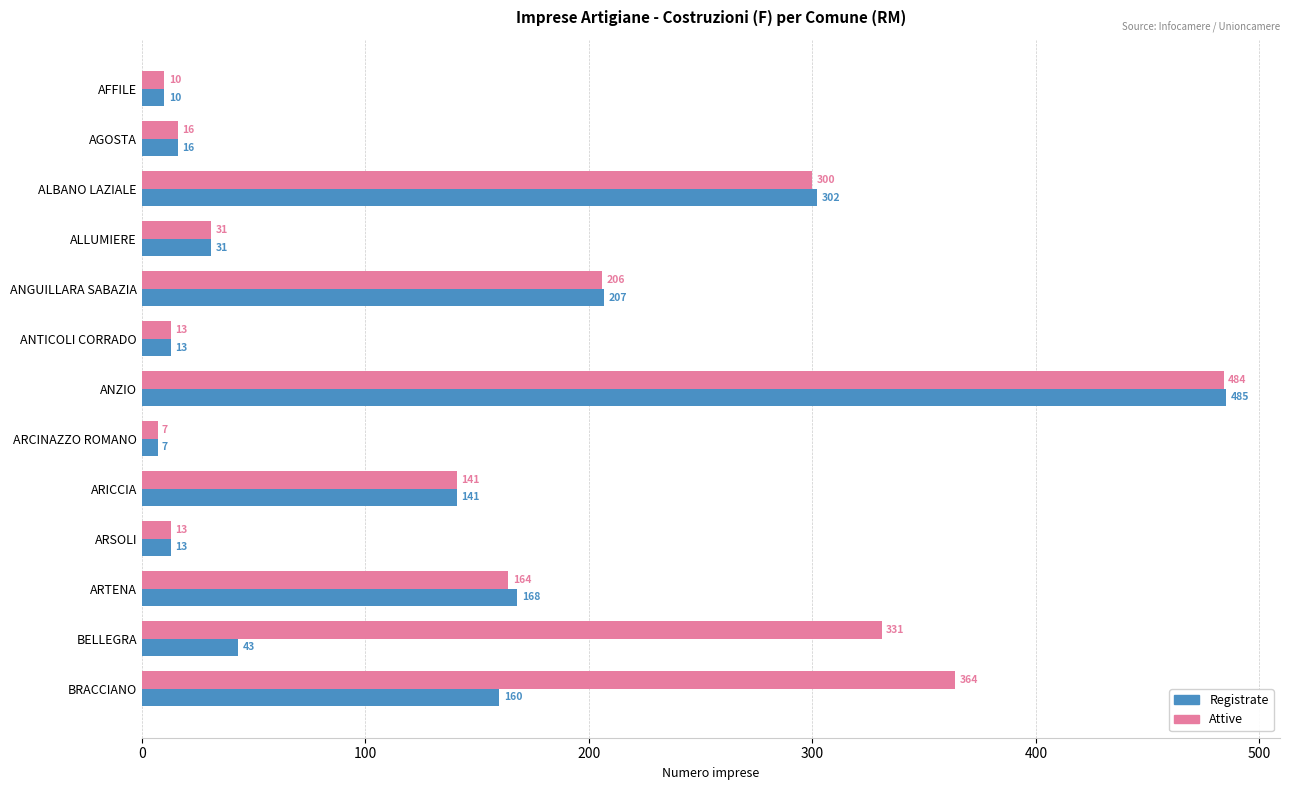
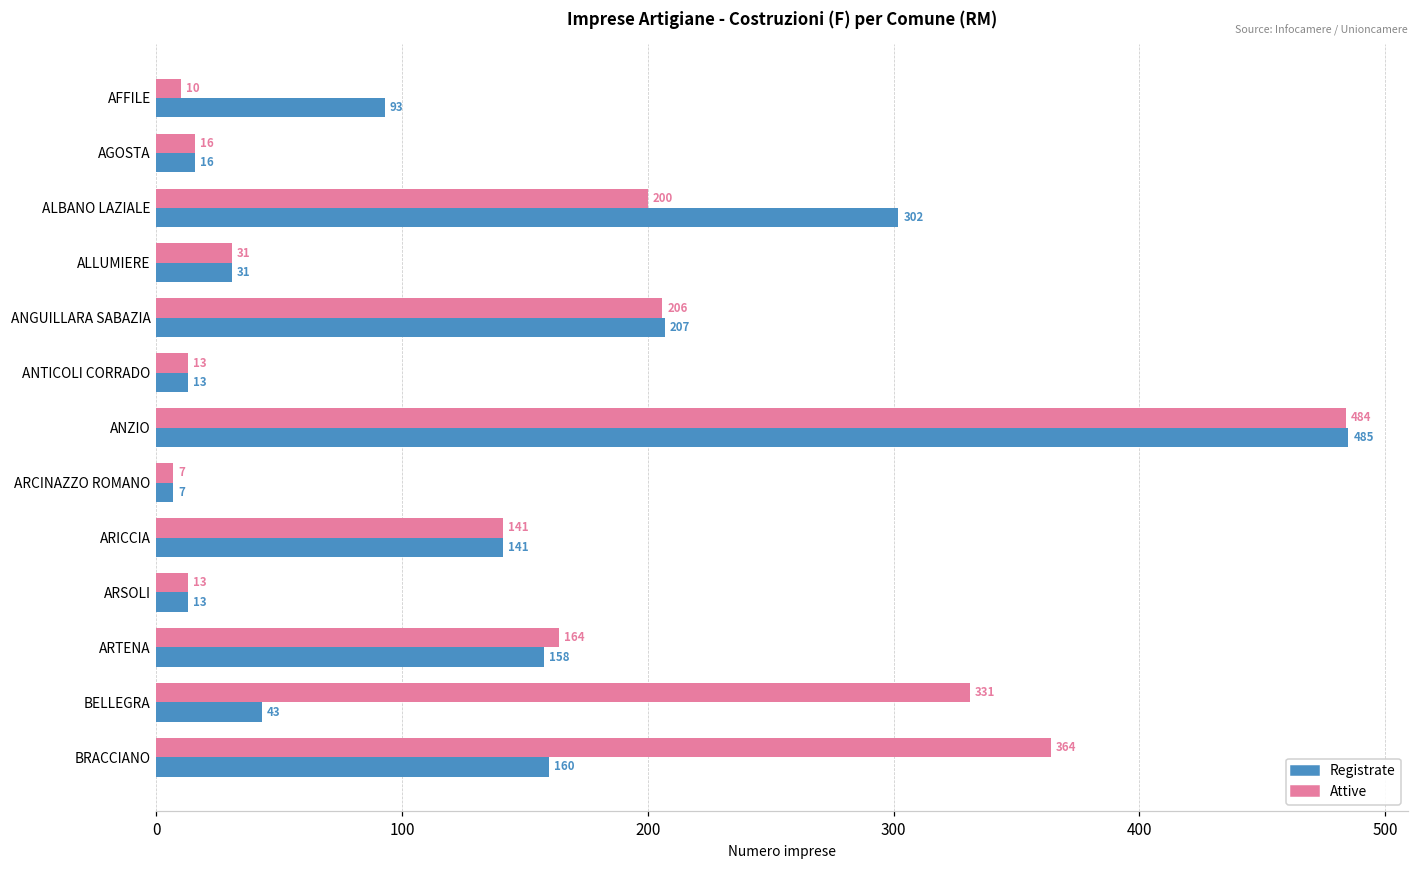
Registrate, AFFILE: 10 -> 93
Attive, ALBANO LAZIALE: 300 -> 200
Registrate, ARTENA: 168 -> 158
